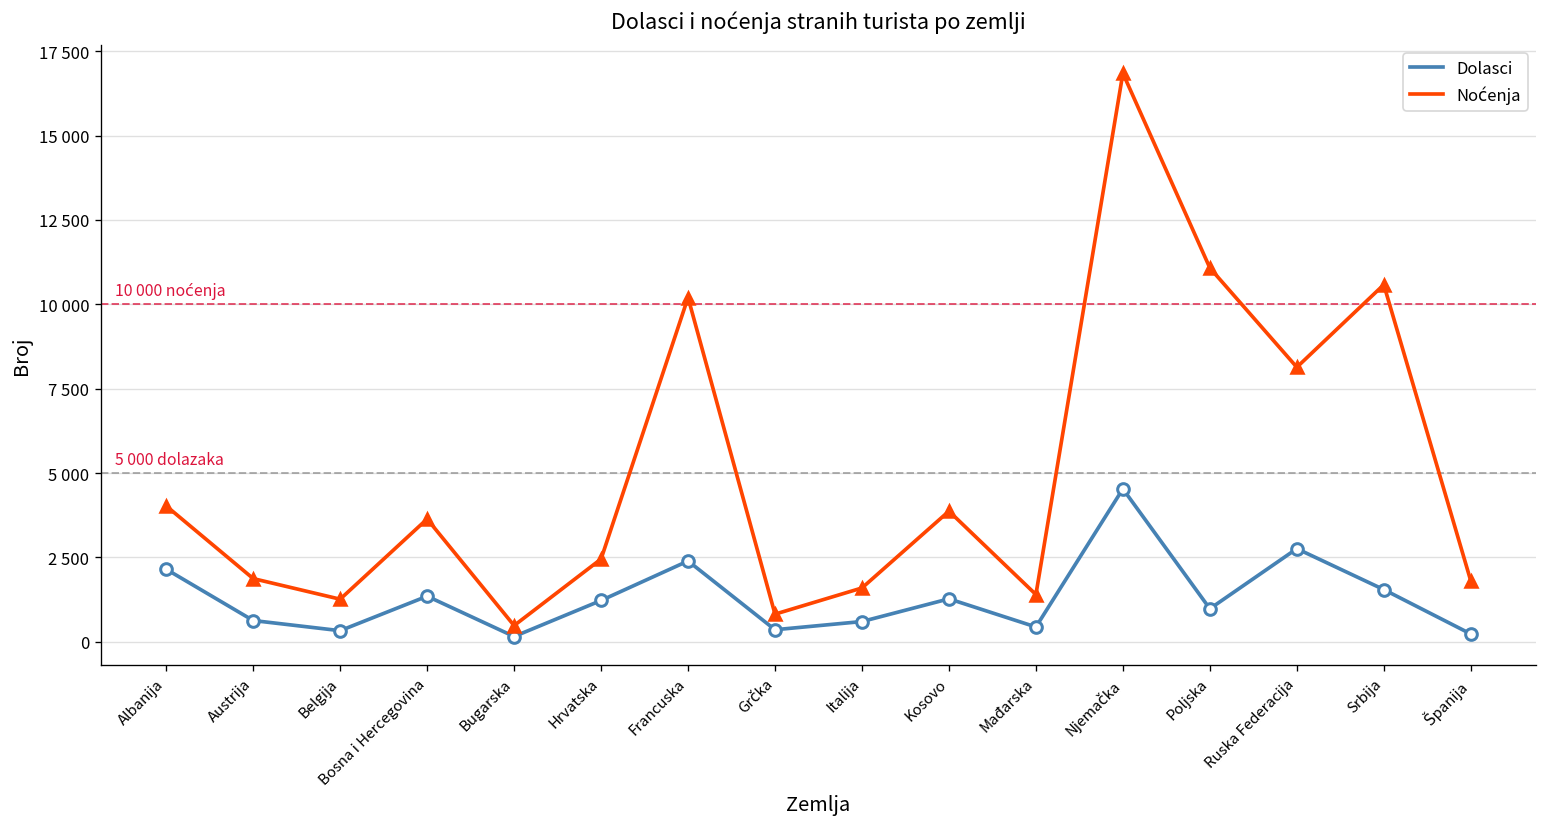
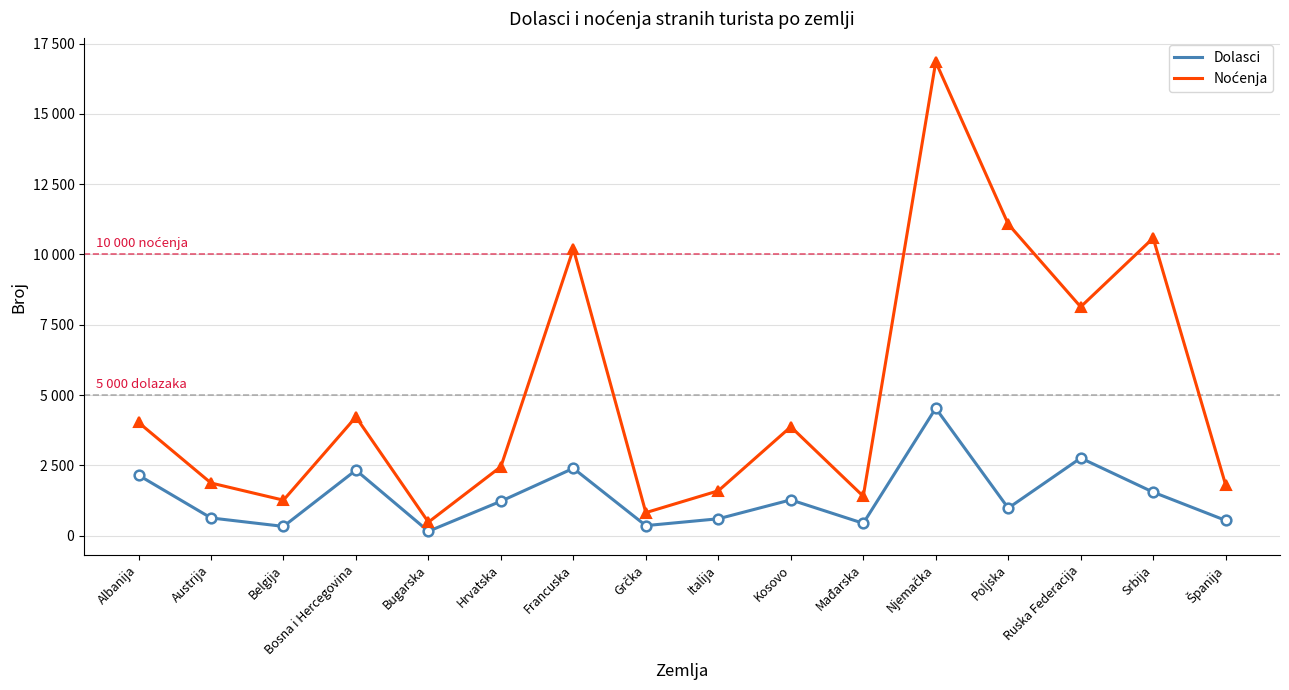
Dolasci, Bosna i Hercegovina: 1300 -> 2300
Noćenja, Bosna i Hercegovina: 3600 -> 4200
Dolasci, Španija: 200 -> 500
